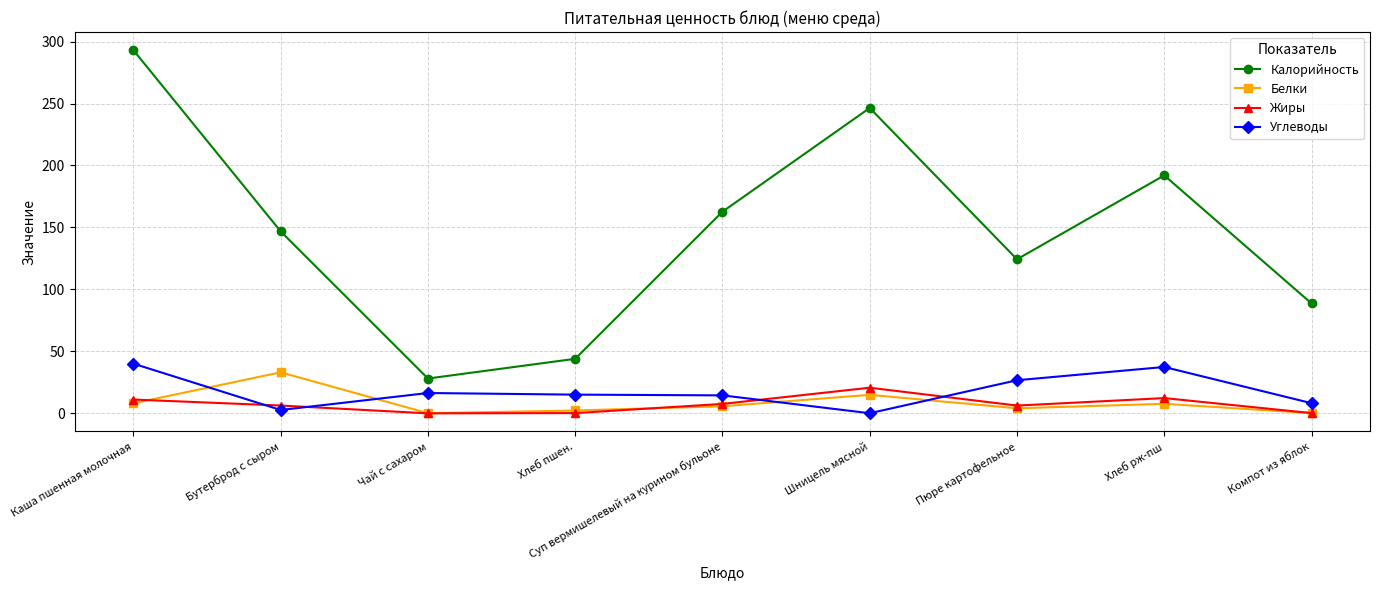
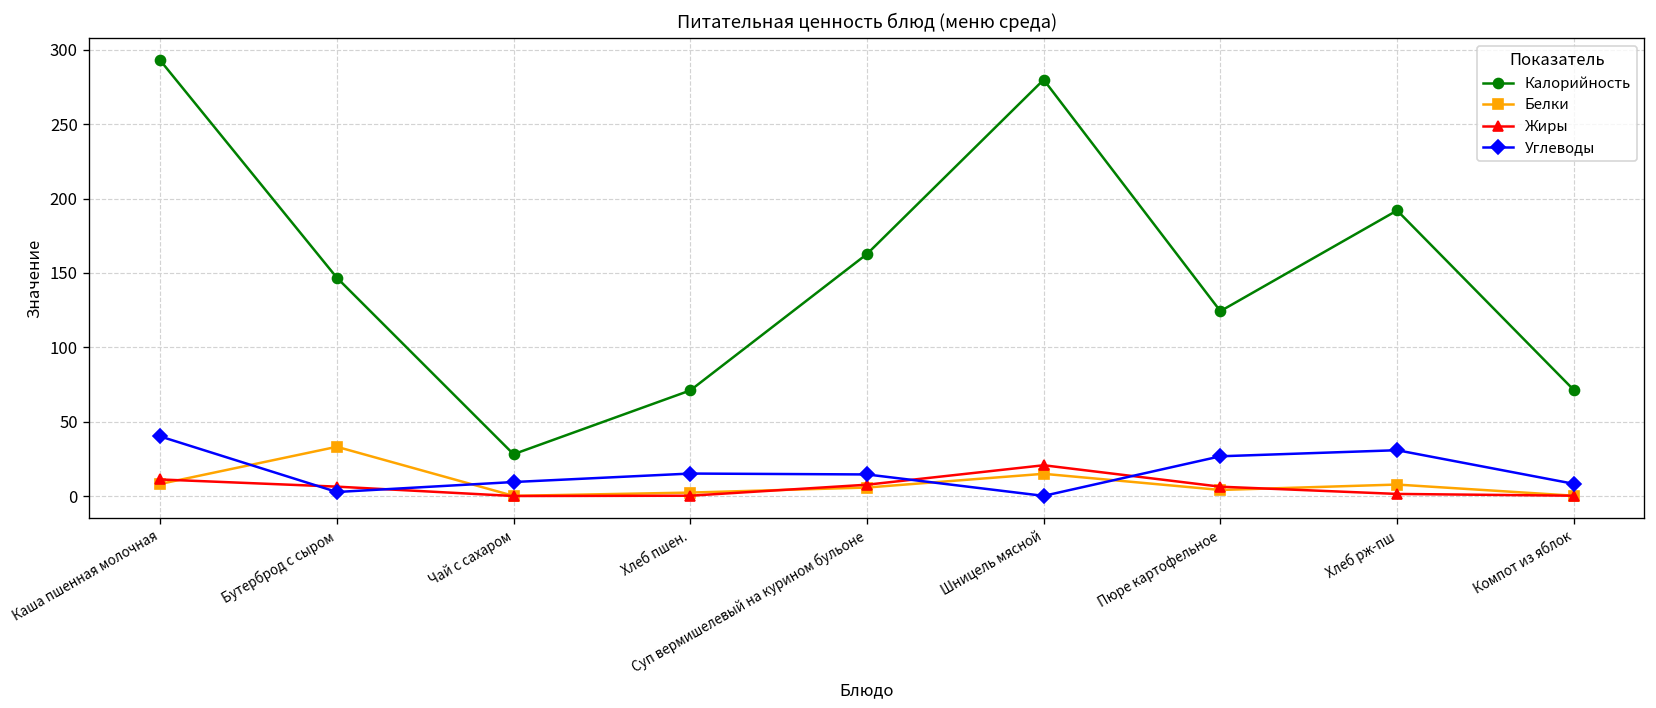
Углеводы, Чай с сахаром: 16 -> 9
Калорийность, Хлеб пшен.: 44 -> 71
Калорийность, Шницель мясной: 246 -> 280
Жиры, Хлеб рж-пш: 12 -> 1
Углеводы, Хлеб рж-пш: 37 -> 31
Калорийность, Компот из яблок: 89 -> 71
